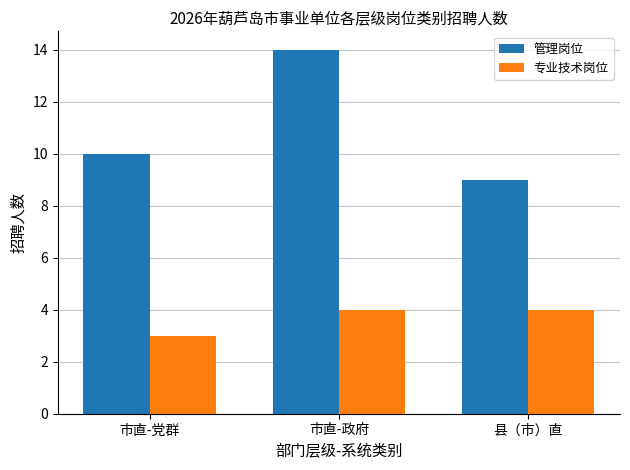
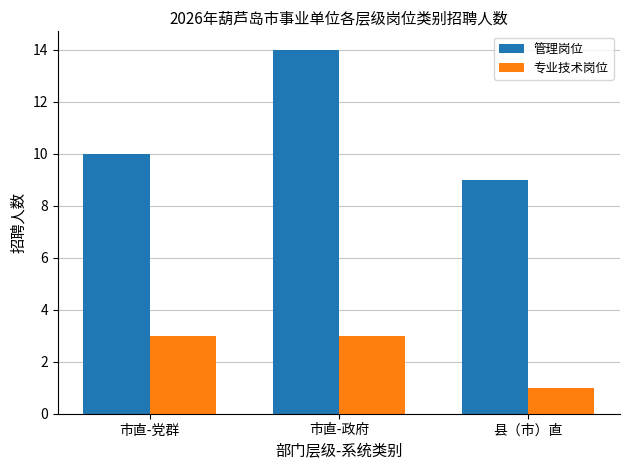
专业技术岗位, 市直-政府: 4 -> 3
专业技术岗位, 县（市）直: 4 -> 1
